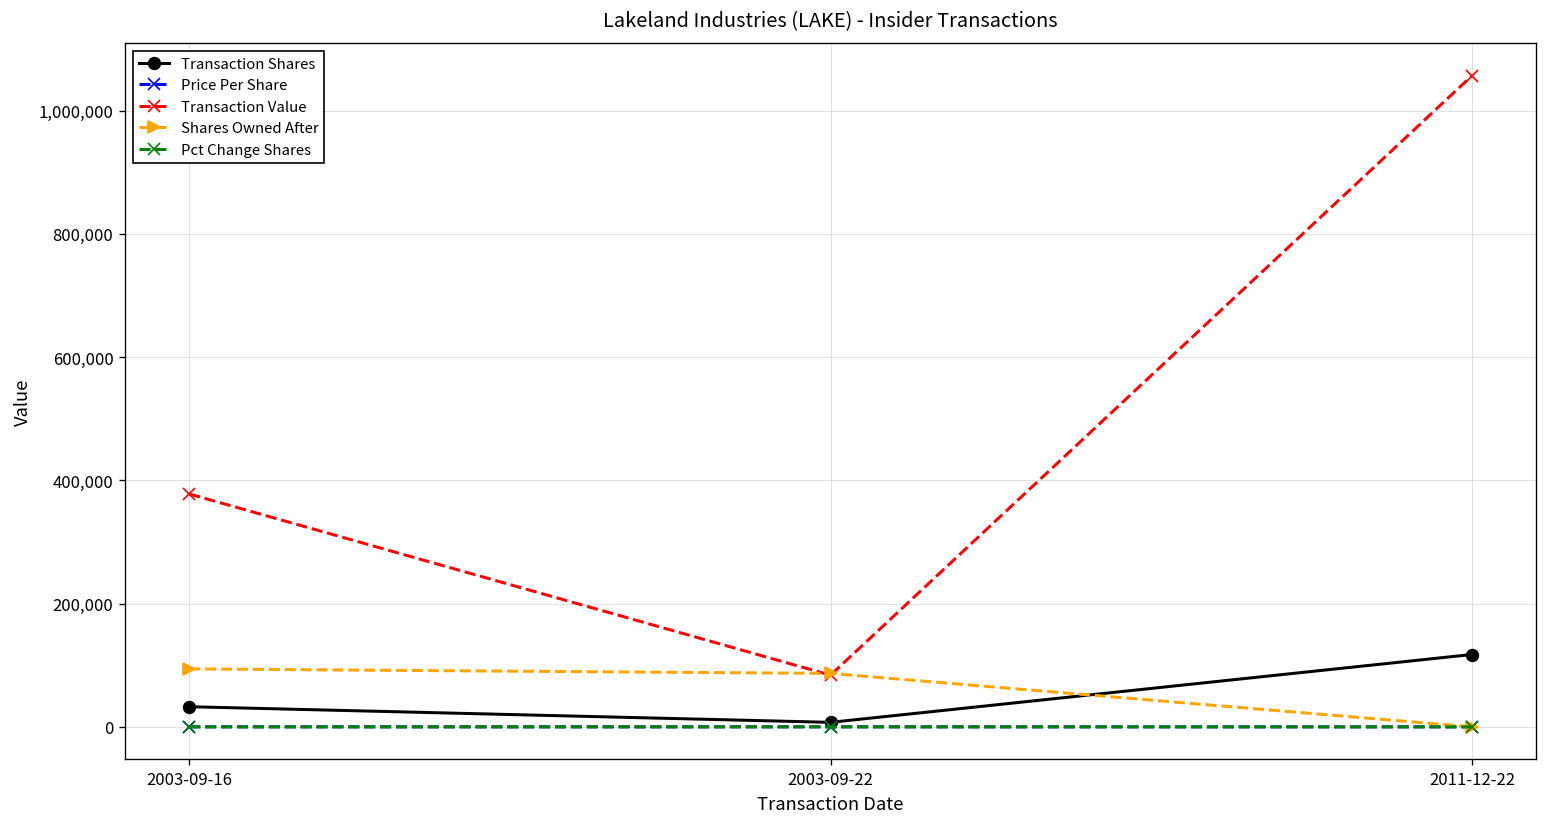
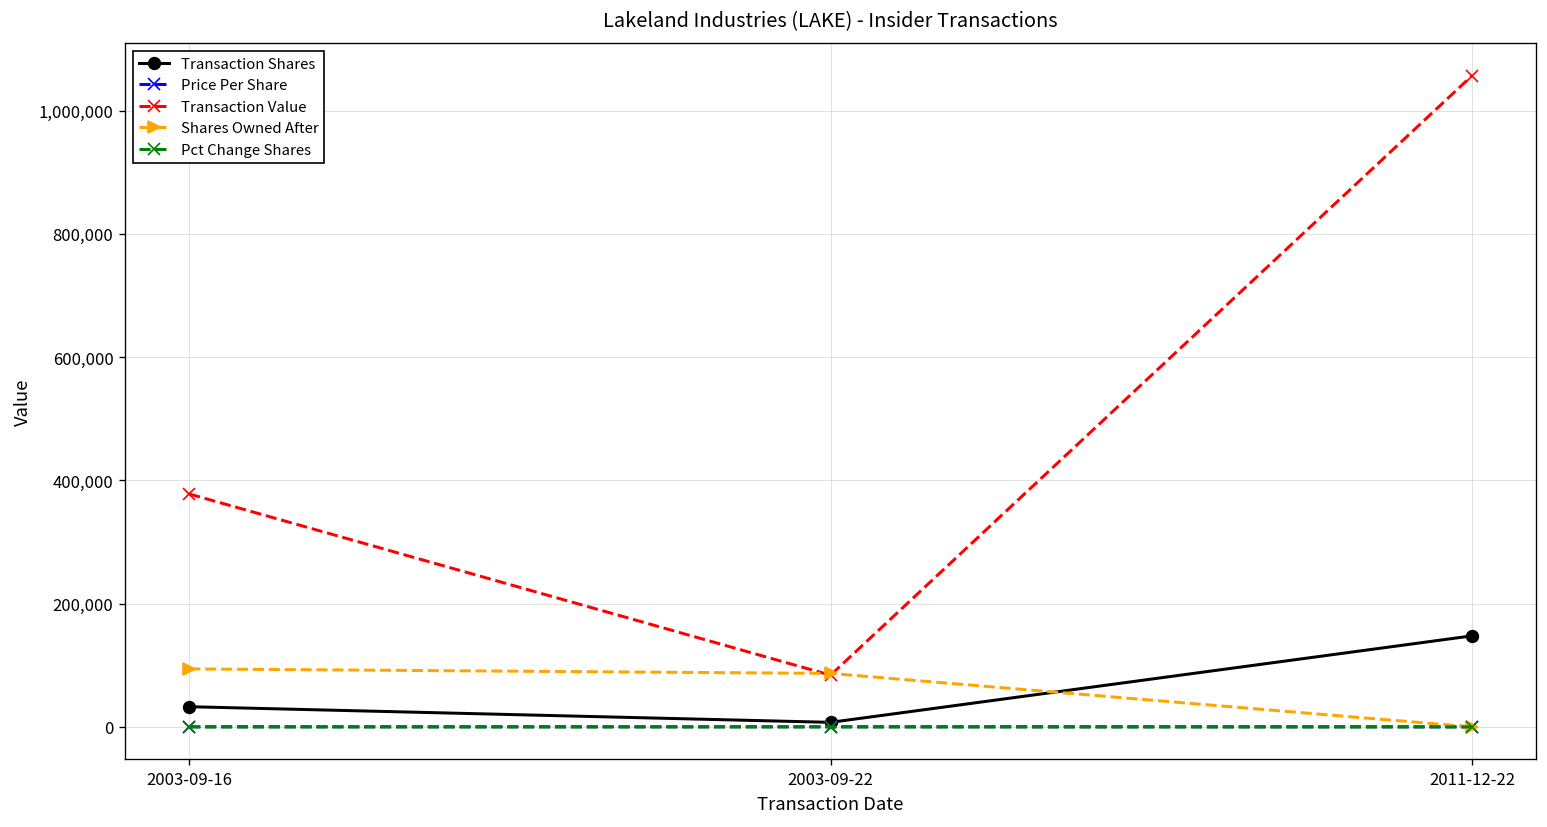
Transaction Shares, 2011-12-22: 120,000 -> 150,000
